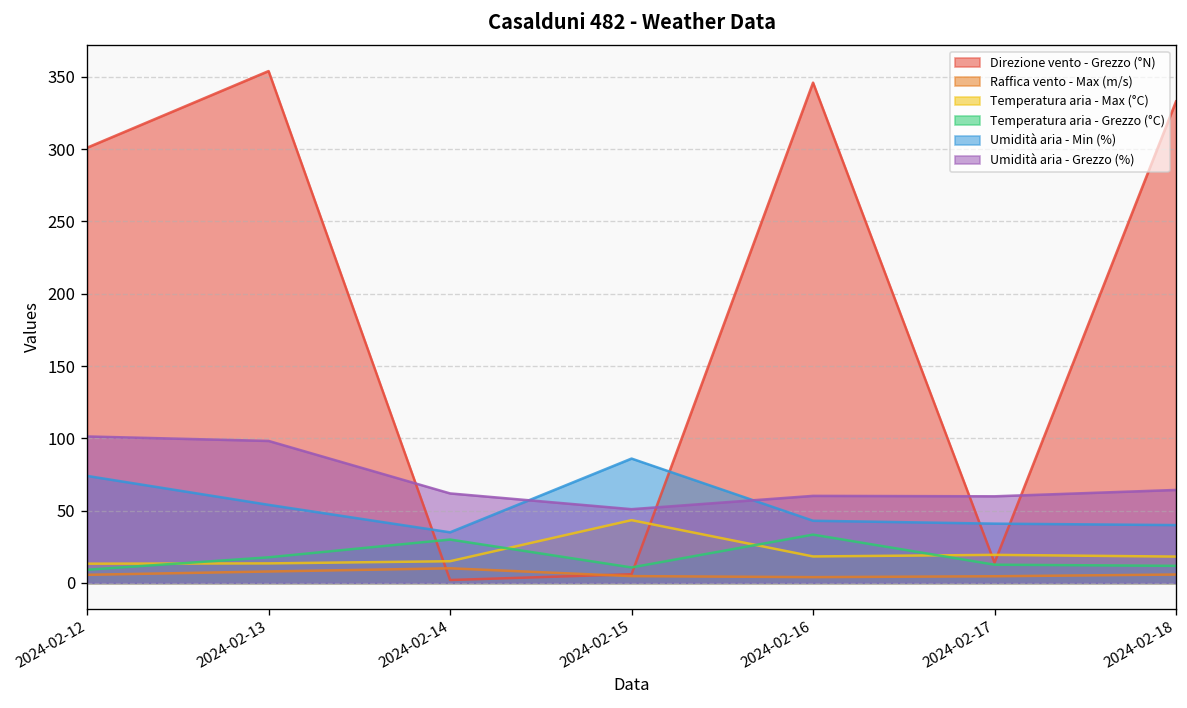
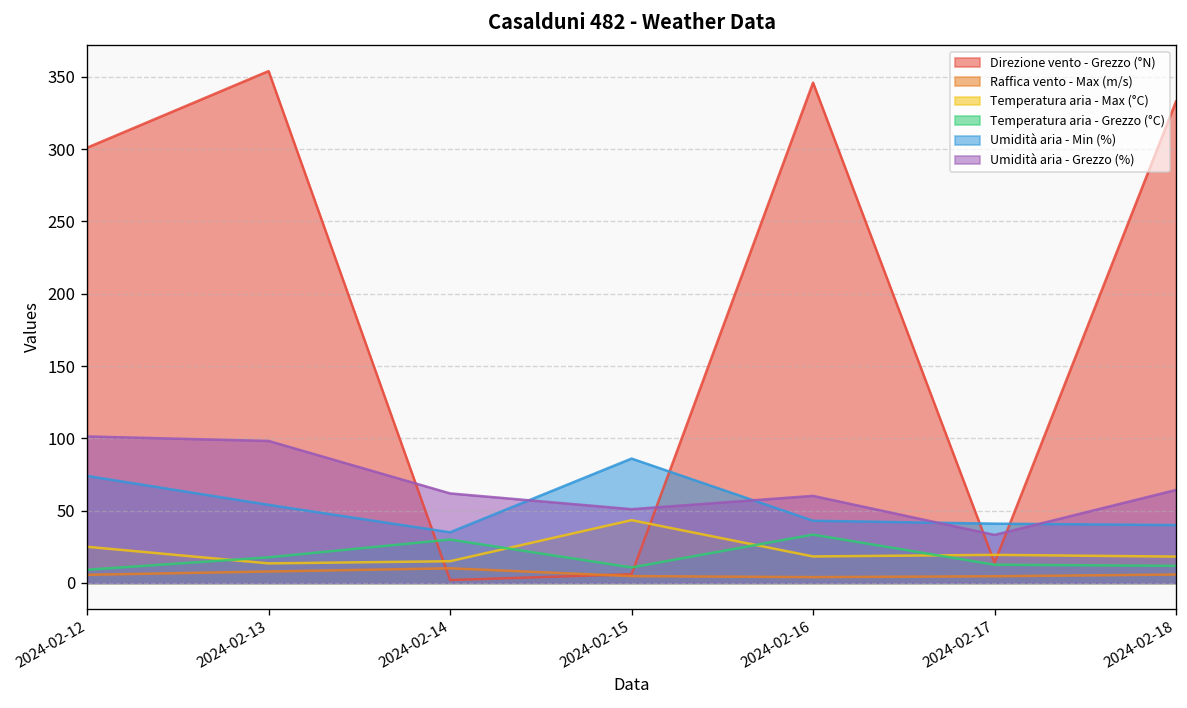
Temperatura aria - Max (°C), 2024-02-12: 13 -> 25
Umidità aria - Grezzo (%), 2024-02-17: 60 -> 33
